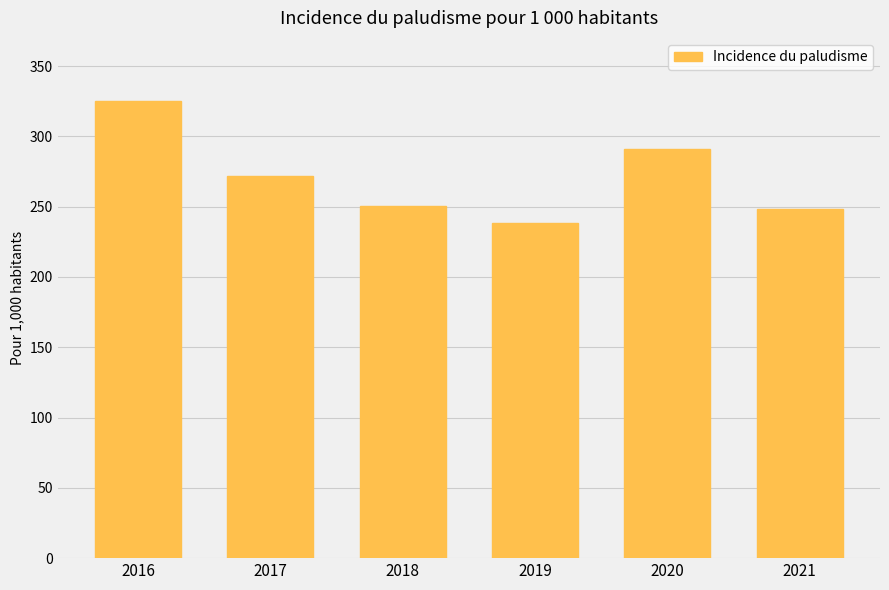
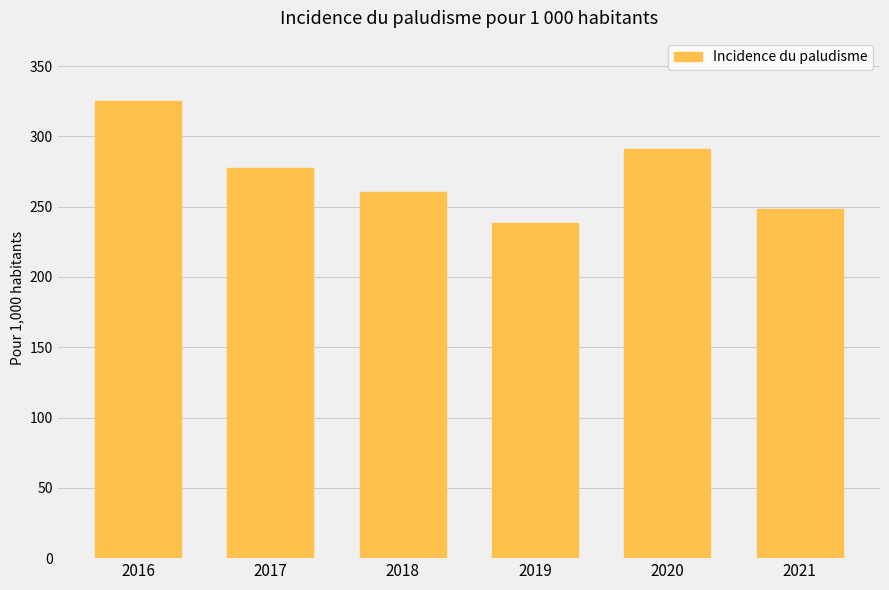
2017: 272 -> 278
2018: 250 -> 261
